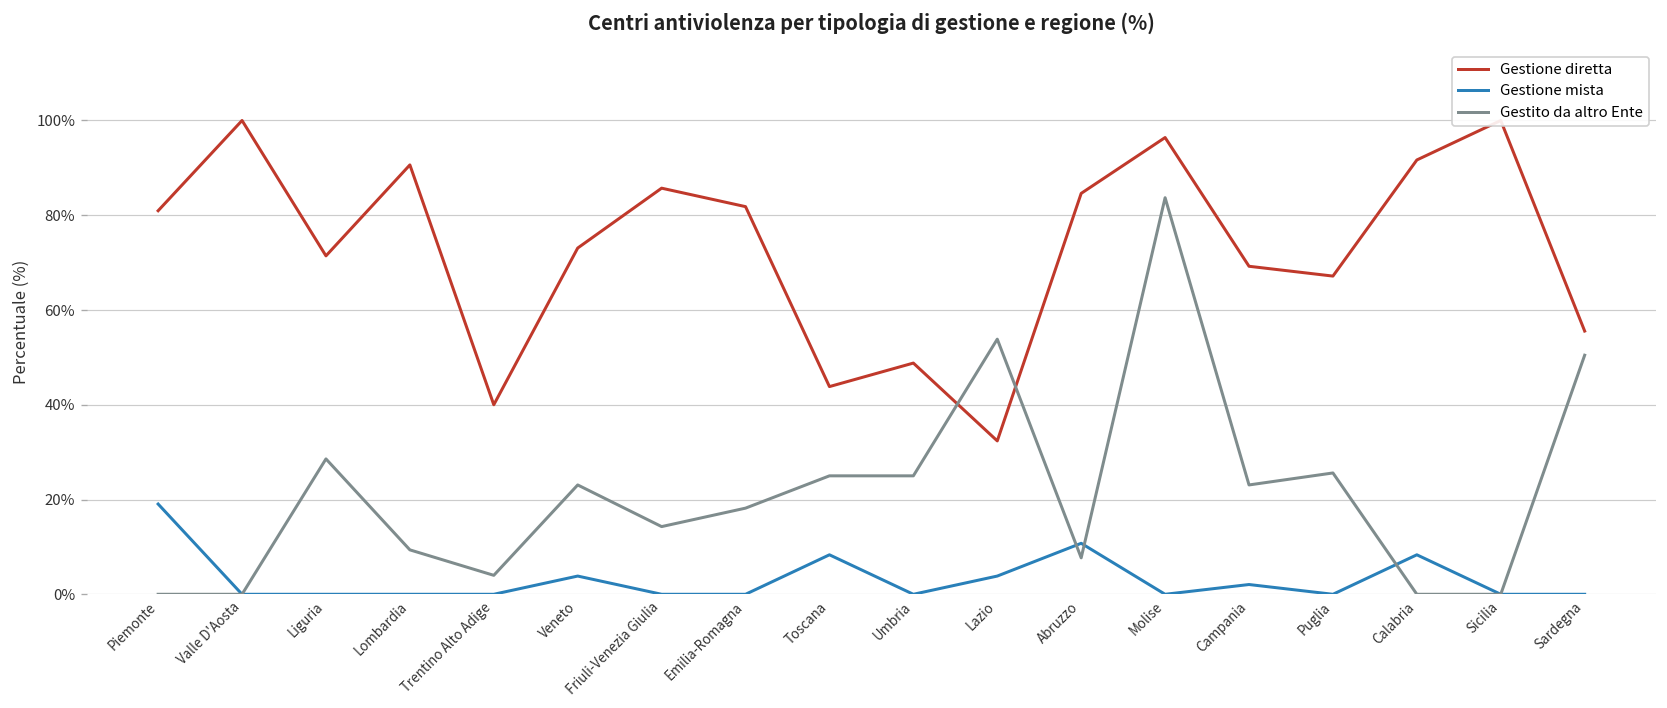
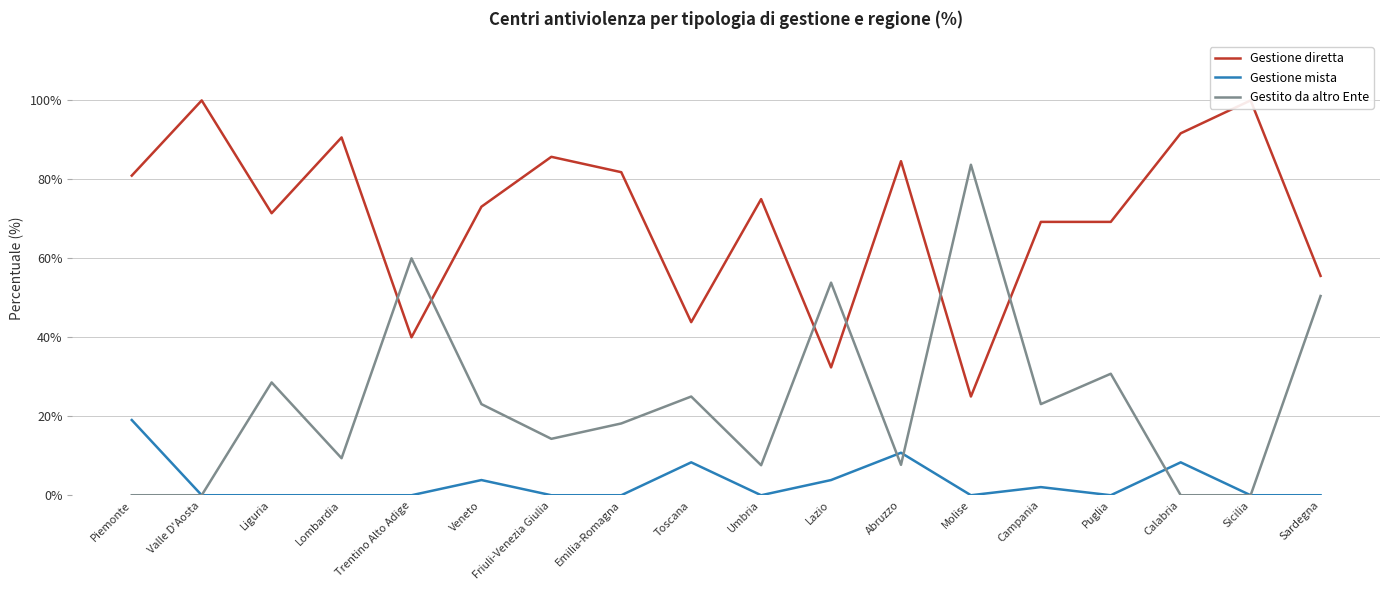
Gestito da altro Ente, Trentino Alto Adige: 4% -> 60%
Gestione diretta, Umbria: 49% -> 75%
Gestito da altro Ente, Umbria: 25% -> 8%
Gestione diretta, Molise: 96% -> 25%
Gestione diretta, Puglia: 67% -> 69%
Gestito da altro Ente, Puglia: 26% -> 31%
